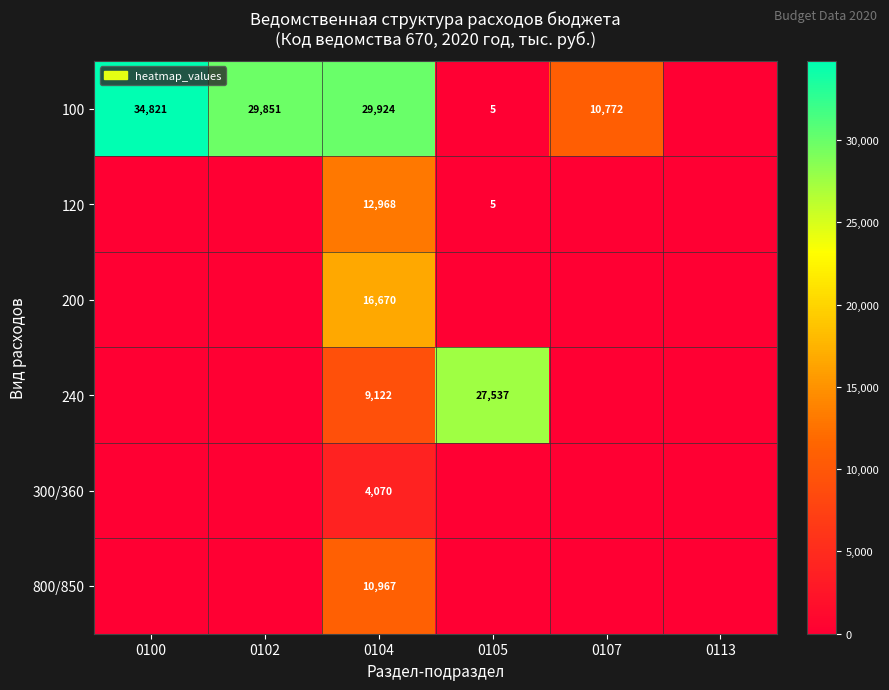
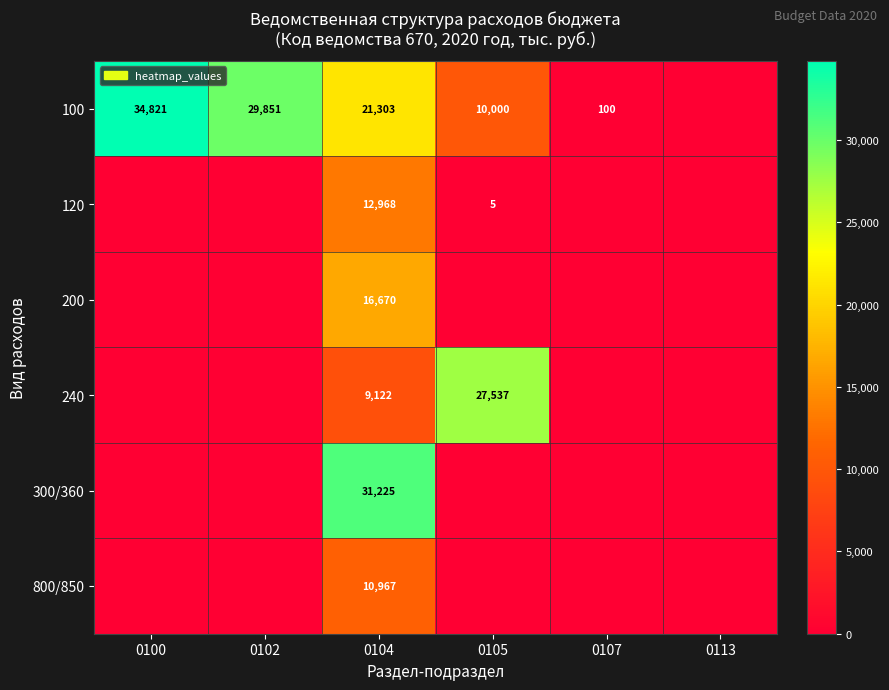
100, 0104: 29,924 -> 21,303
100, 0105: 5 -> 10,000
100, 0107: 10,772 -> 100
300/360, 0104: 4,070 -> 31,225
